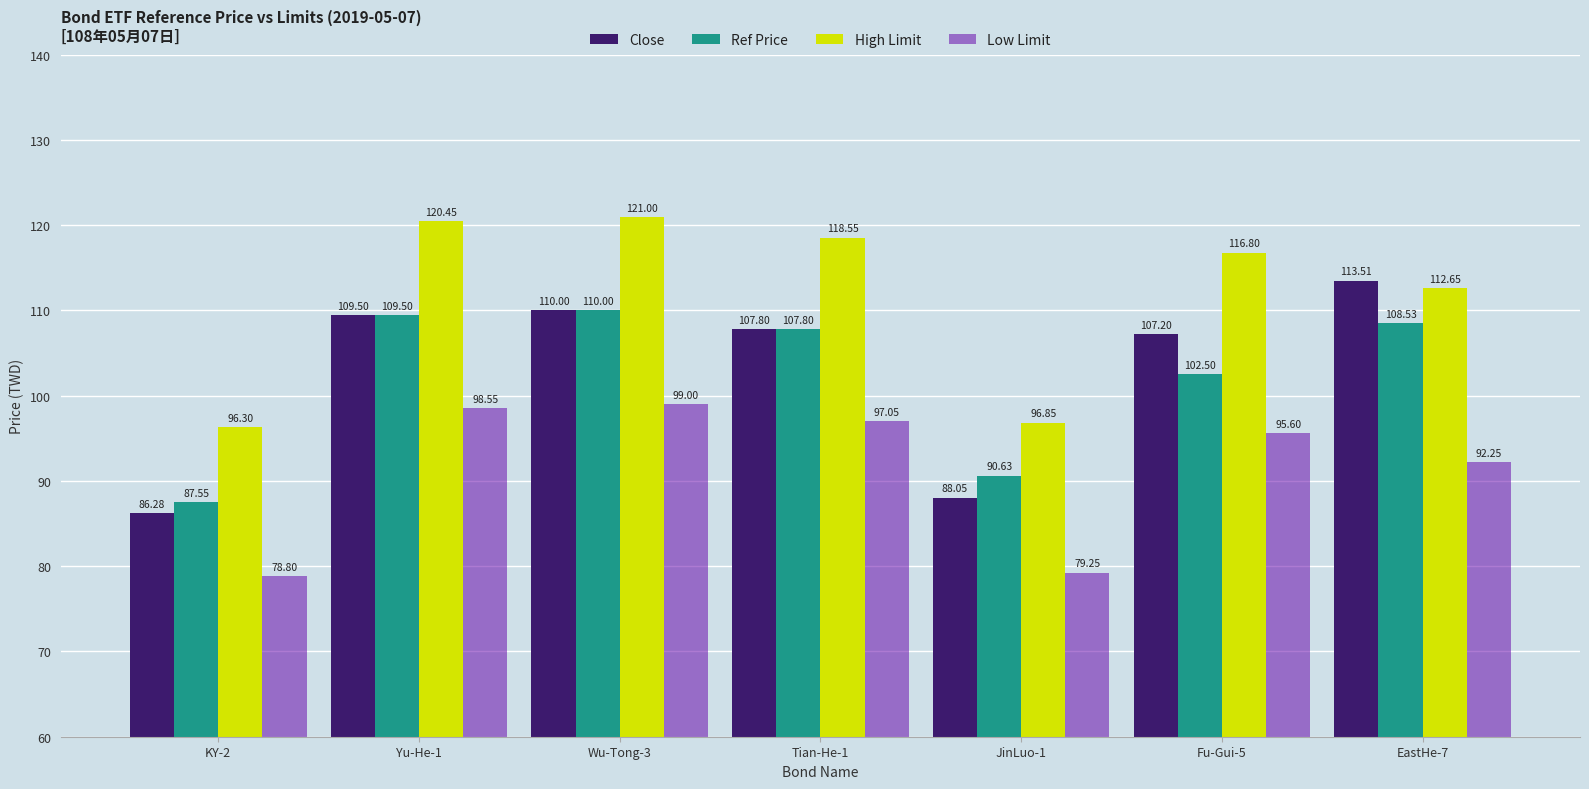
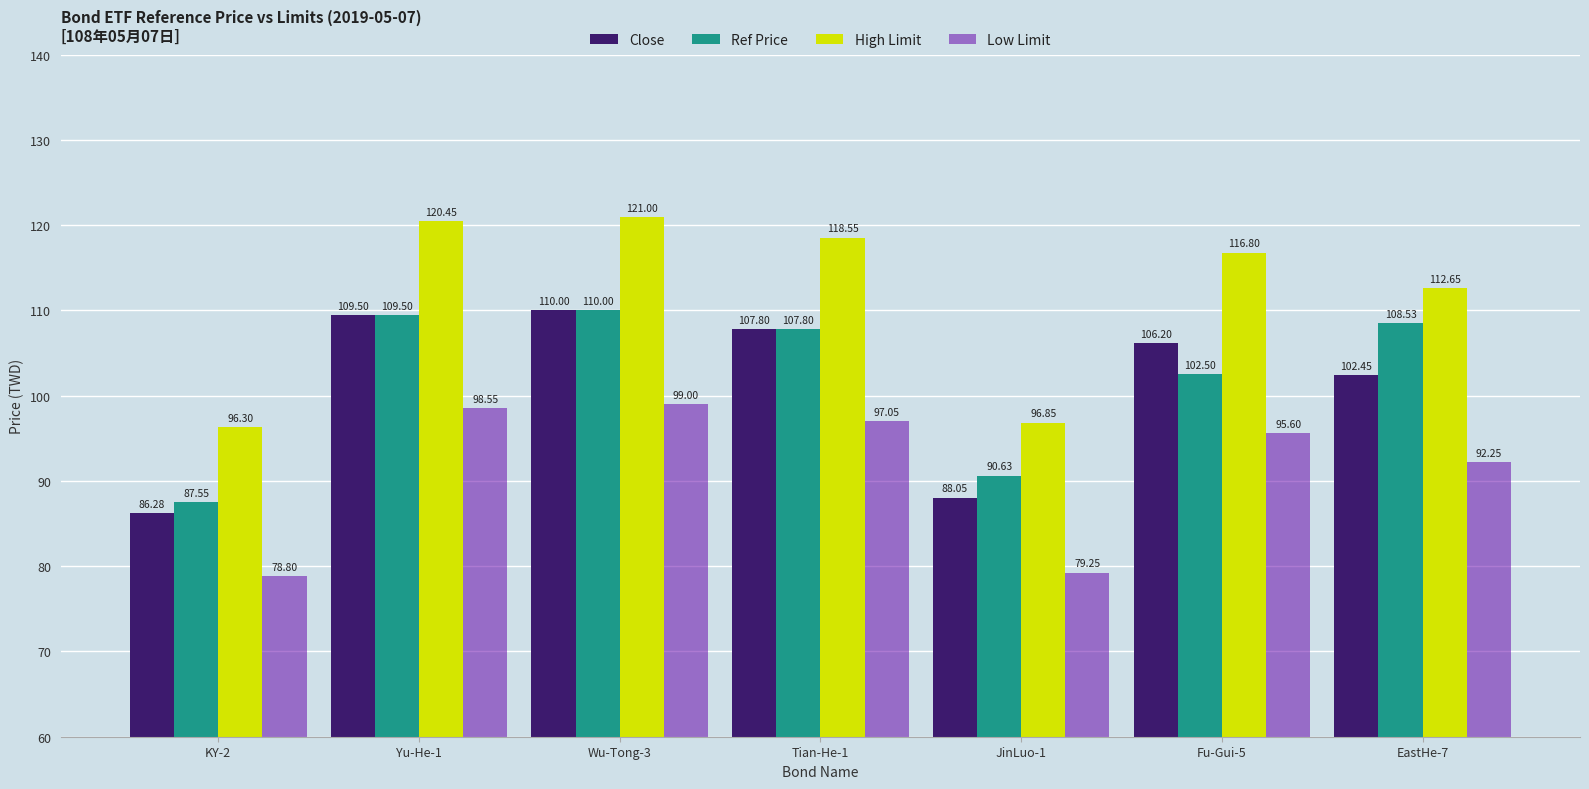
Close, Fu-Gui-5: 107.20 -> 106.20
Close, EastHe-7: 113.51 -> 102.45
